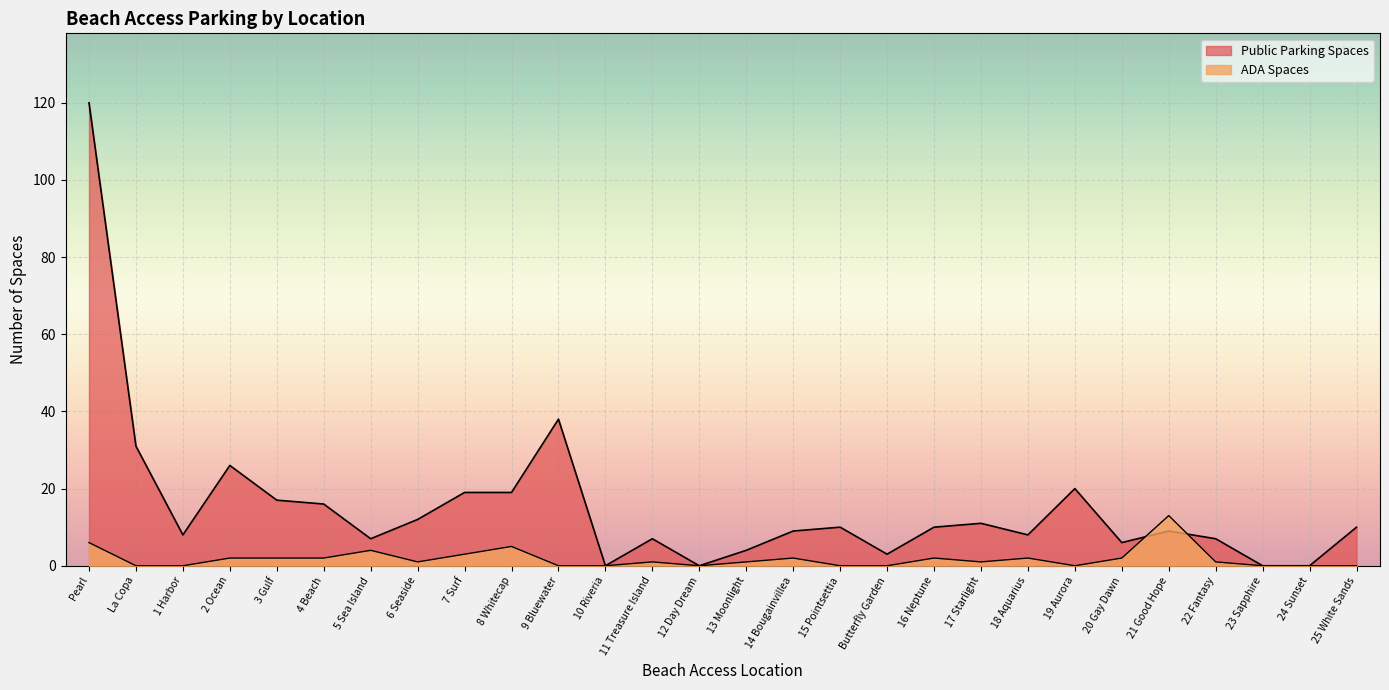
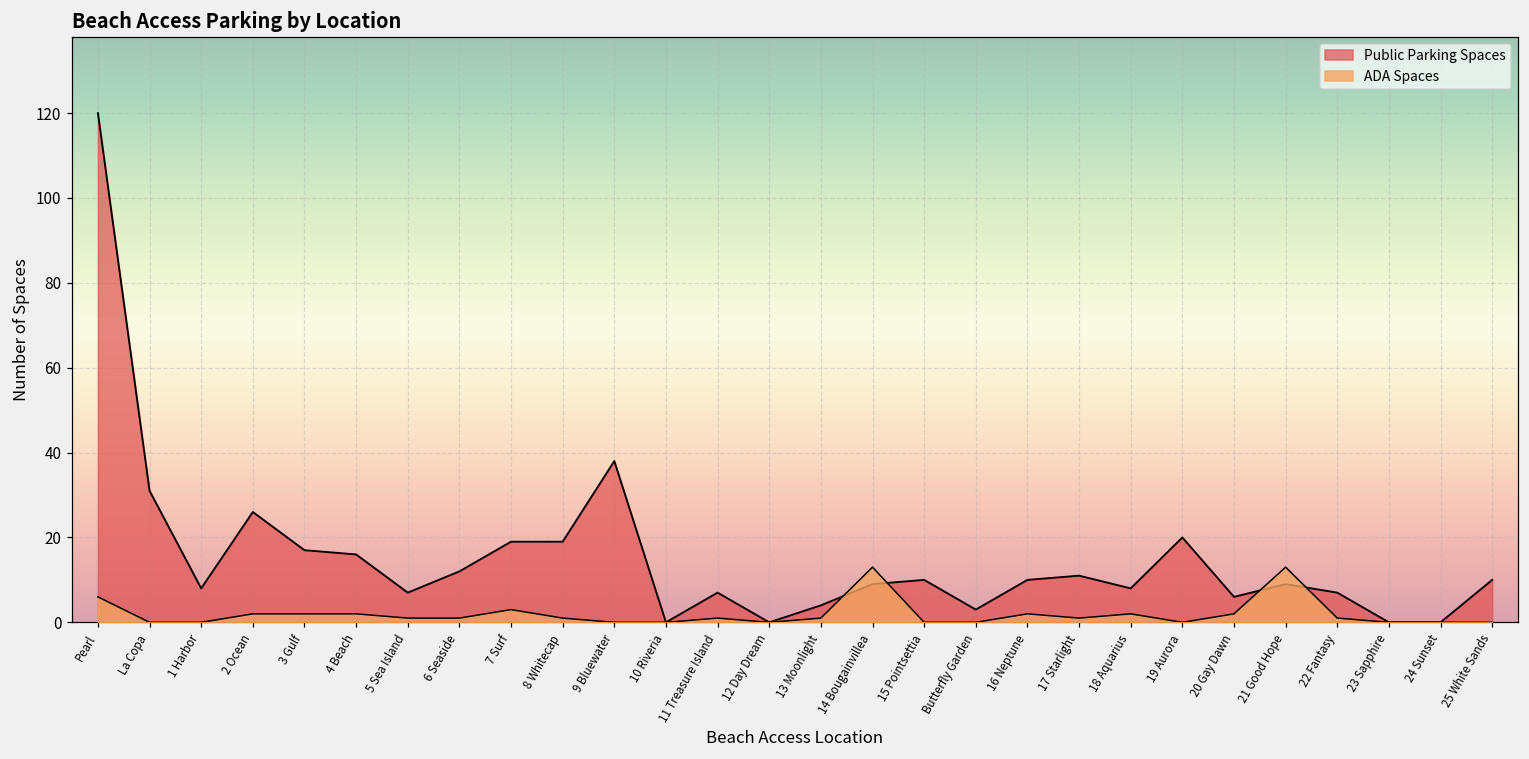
ADA Spaces, 5 Sea Island: 4 -> 1
ADA Spaces, 8 Whitecap: 5 -> 1
ADA Spaces, 14 Bougainvillea: 2 -> 13
